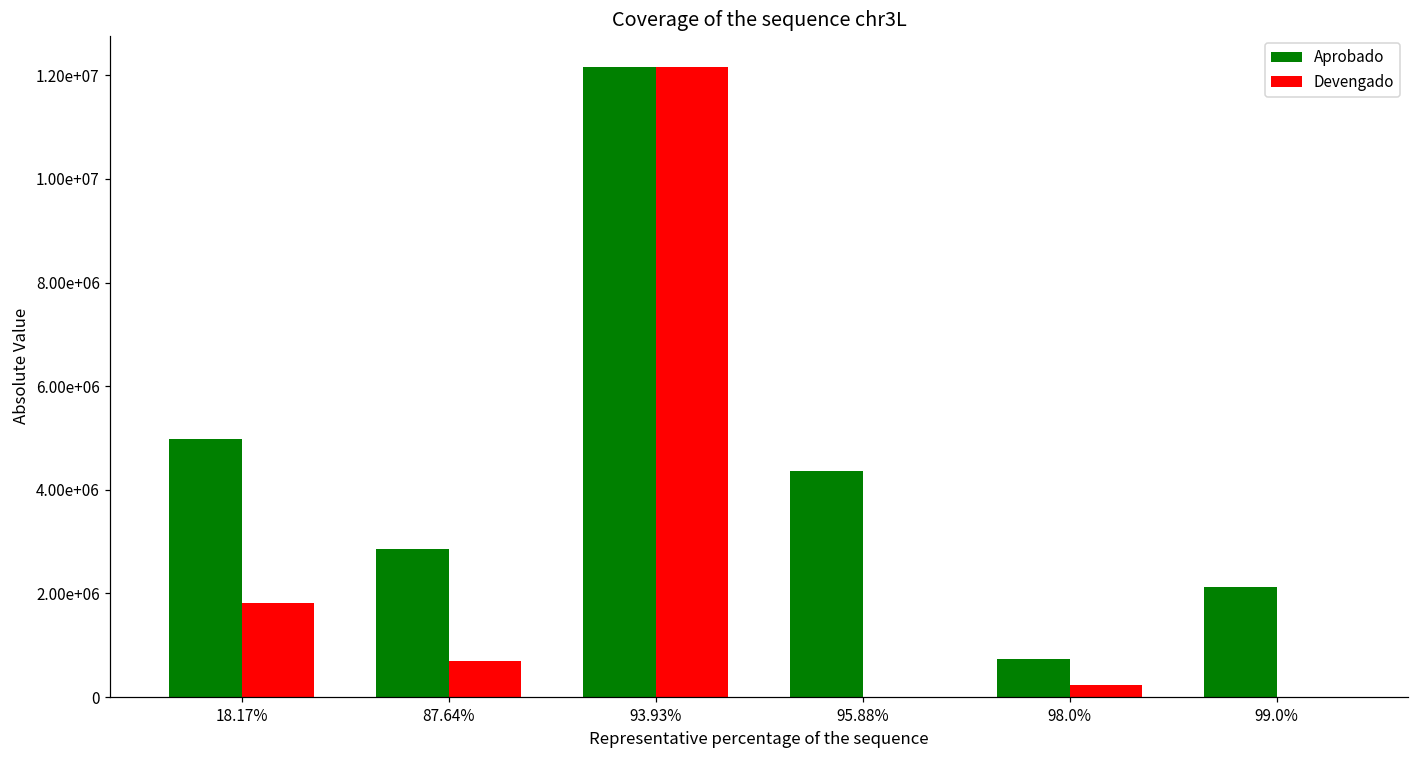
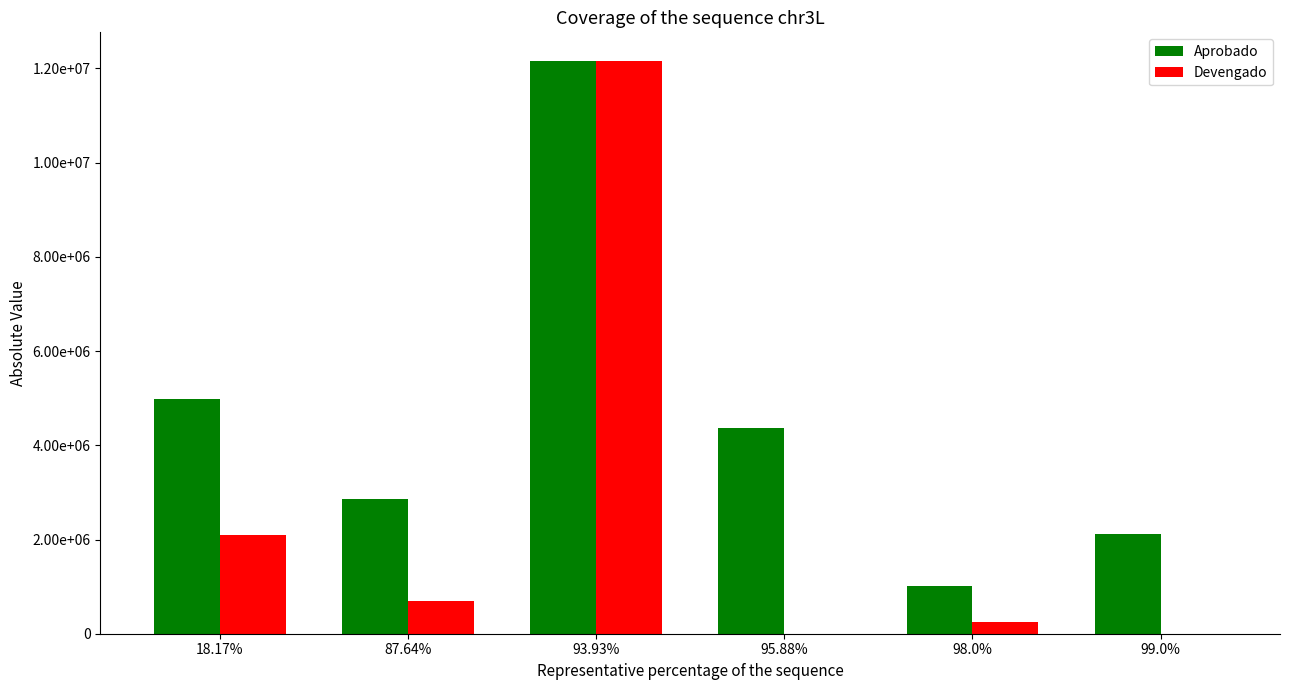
Devengado, 18.17%: 1800000 -> 2100000
Aprobado, 98.0%: 700000 -> 1000000
